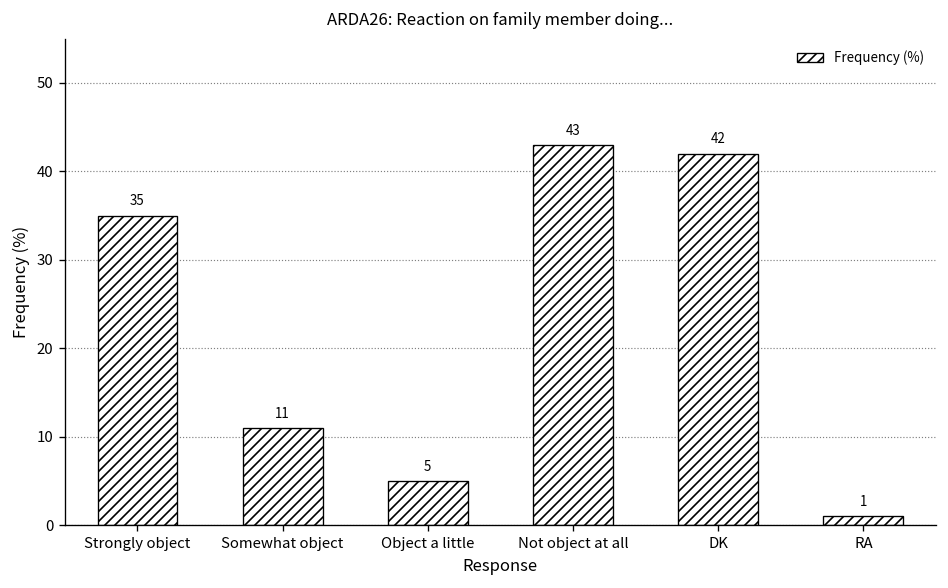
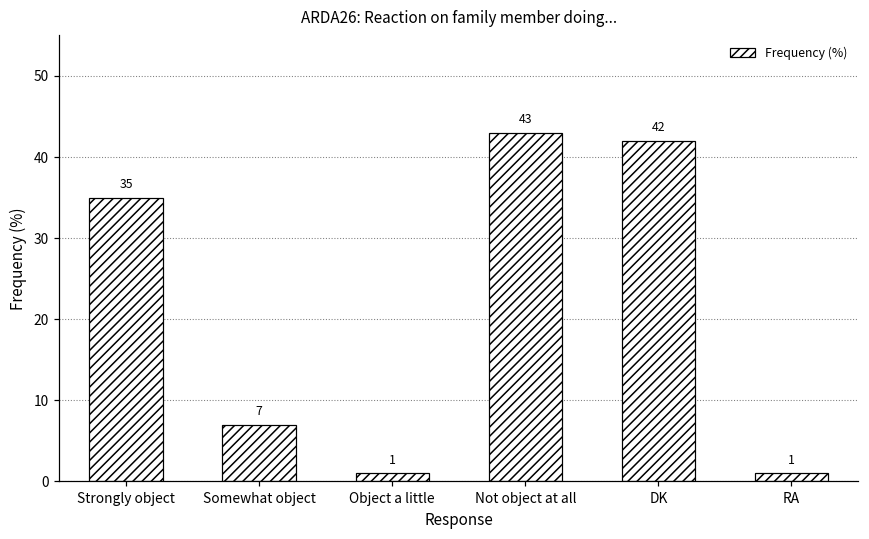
Somewhat object: 11 -> 7
Object a little: 5 -> 1
